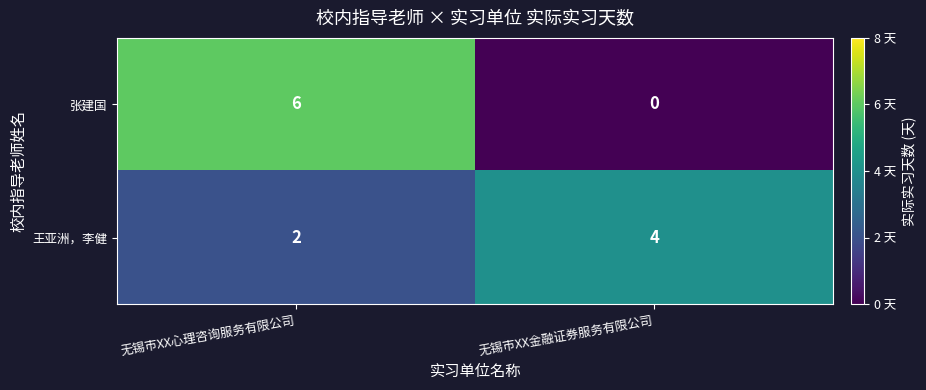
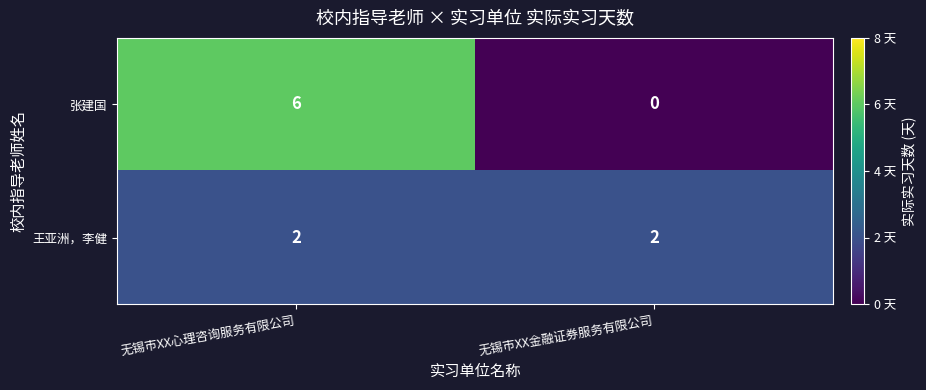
王亚洲，李健, 无锡市XX金融证券服务有限公司: 4 -> 2
